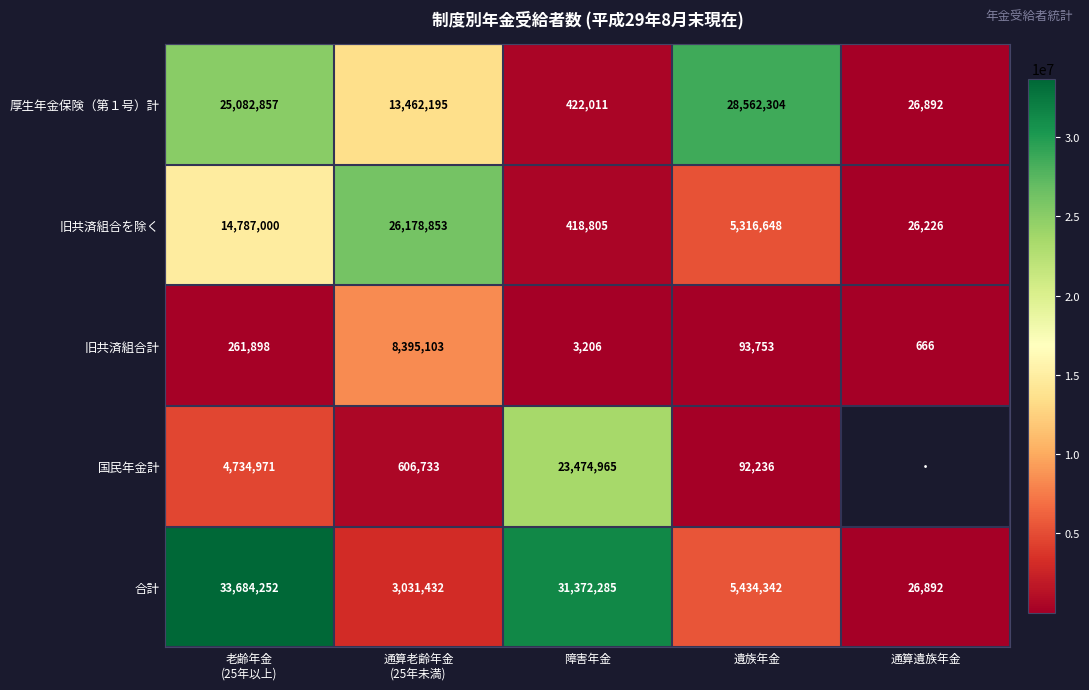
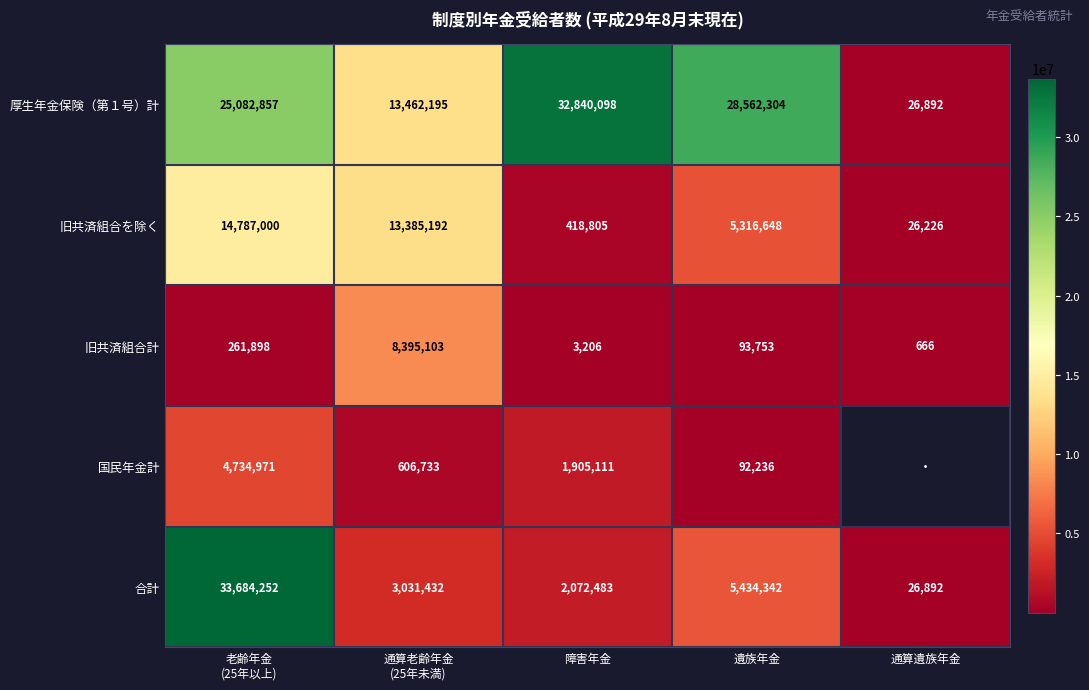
厚生年金保険（第１号）計, 障害年金: 422,011 -> 32,840,098
旧共済組合を除く, 通算老齢年金 (25年未満): 26,178,853 -> 13,385,192
国民年金計, 障害年金: 23,474,965 -> 1,905,111
合計, 障害年金: 31,372,285 -> 2,072,483
